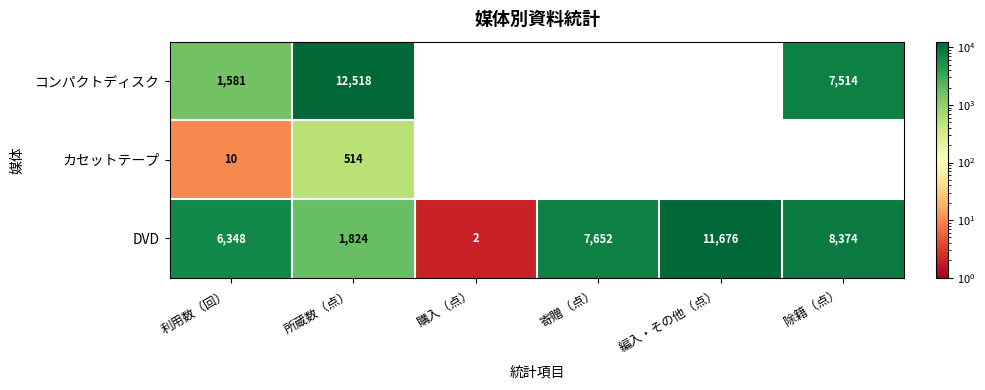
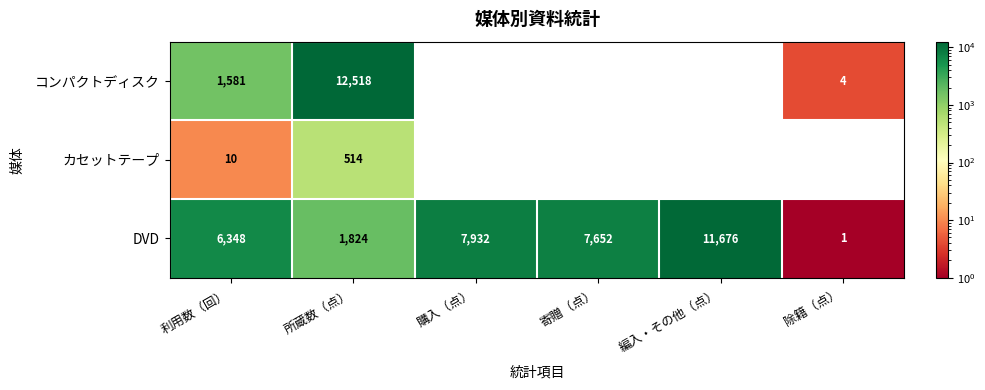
コンパクトディスク, 除籍（点）: 7,514 -> 4
DVD, 購入（点）: 2 -> 7,932
DVD, 除籍（点）: 8,374 -> 1
